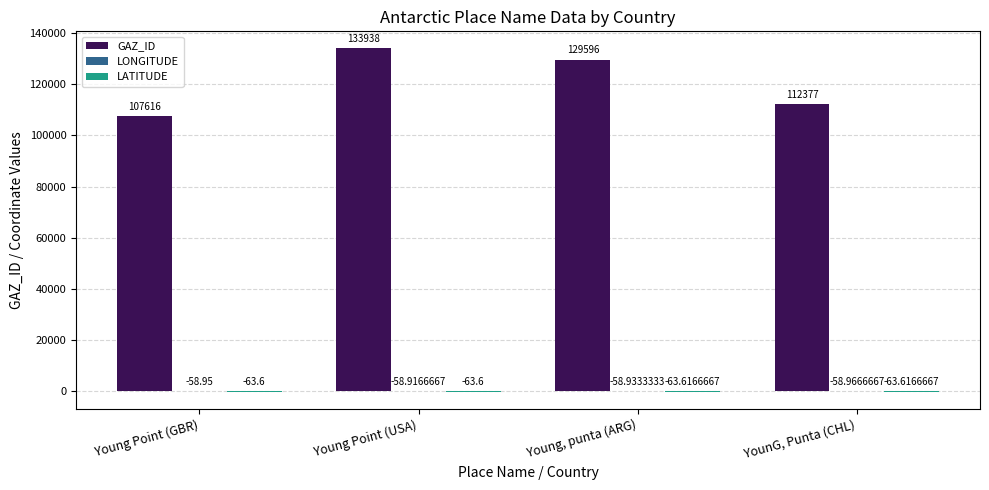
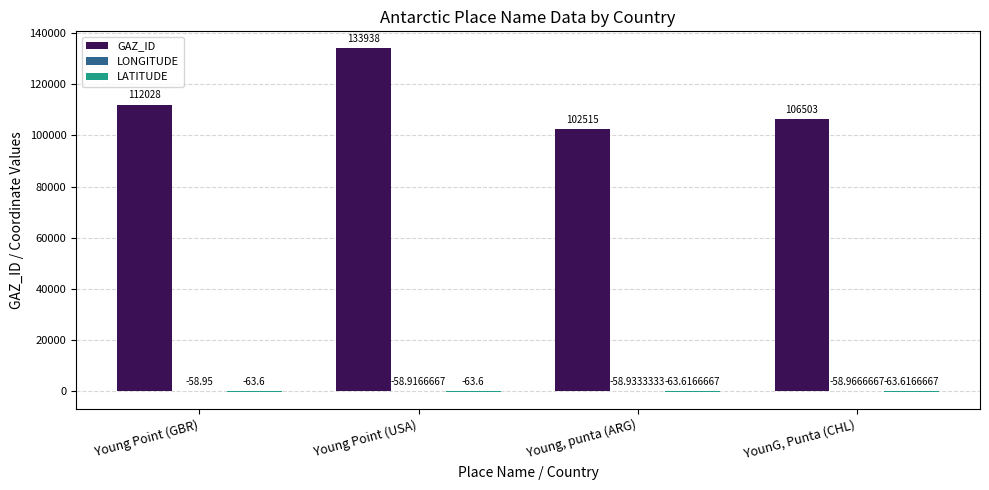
GAZ_ID, Young Point (GBR): 107616 -> 112028
GAZ_ID, Young, punta (ARG): 129596 -> 102515
GAZ_ID, YounG, Punta (CHL): 112377 -> 106503
